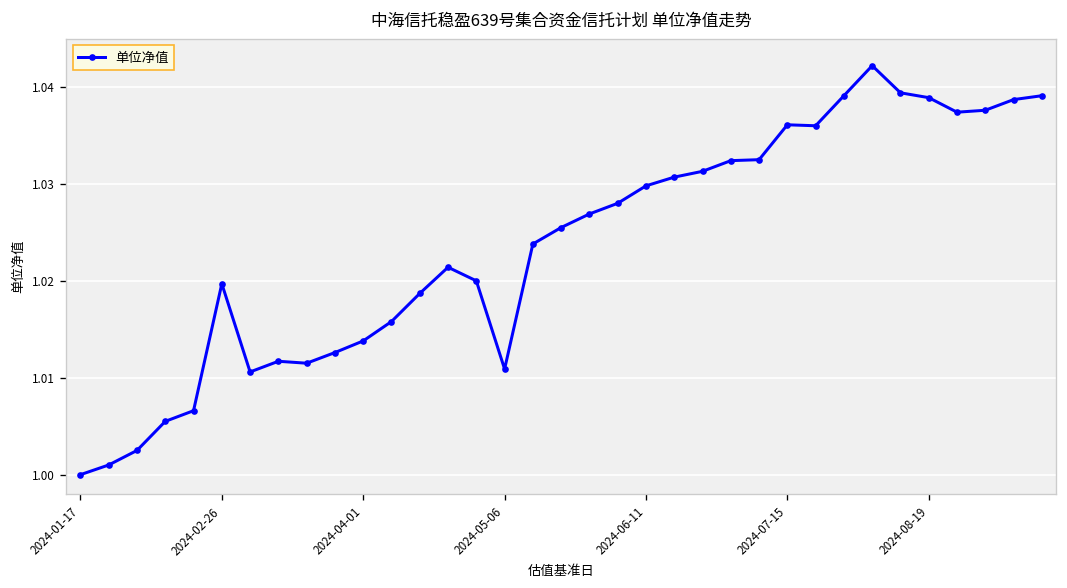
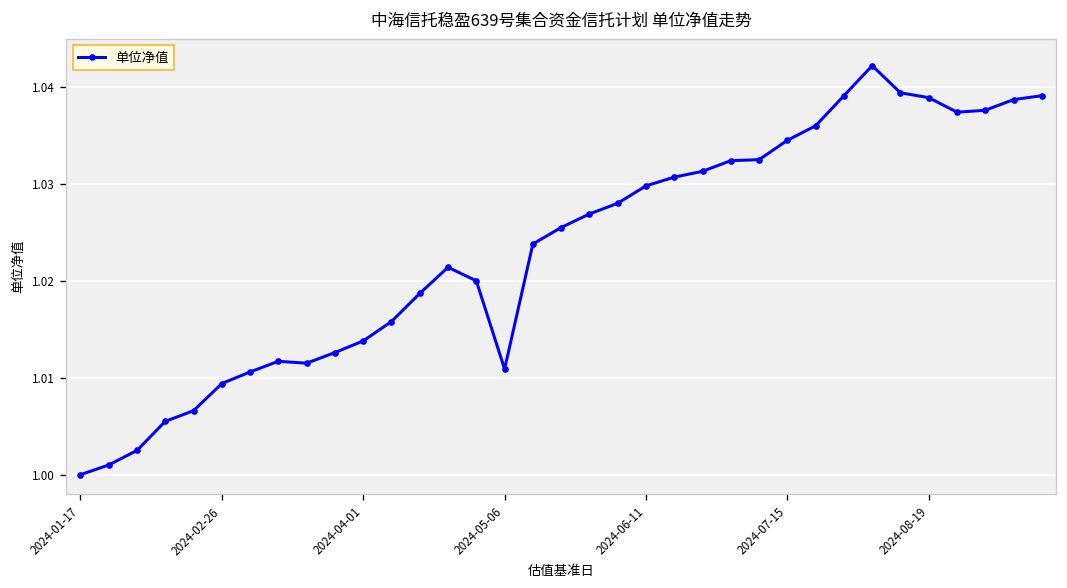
2024-02-26: 1.020 -> 1.009
2024-07-15: 1.036 -> 1.035
